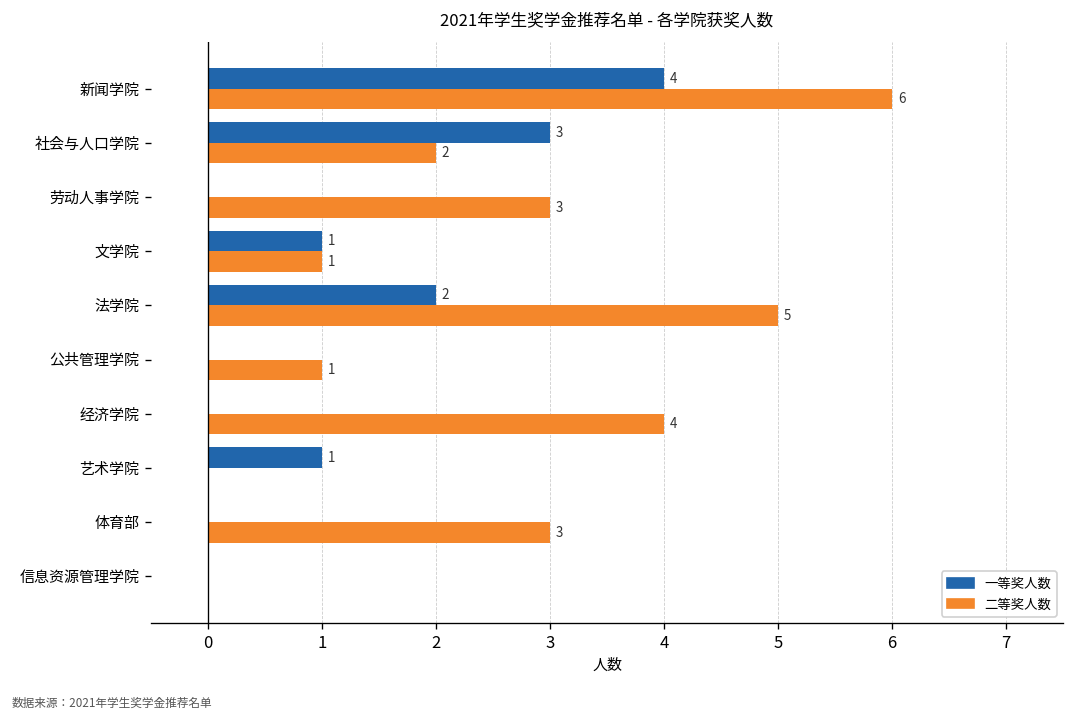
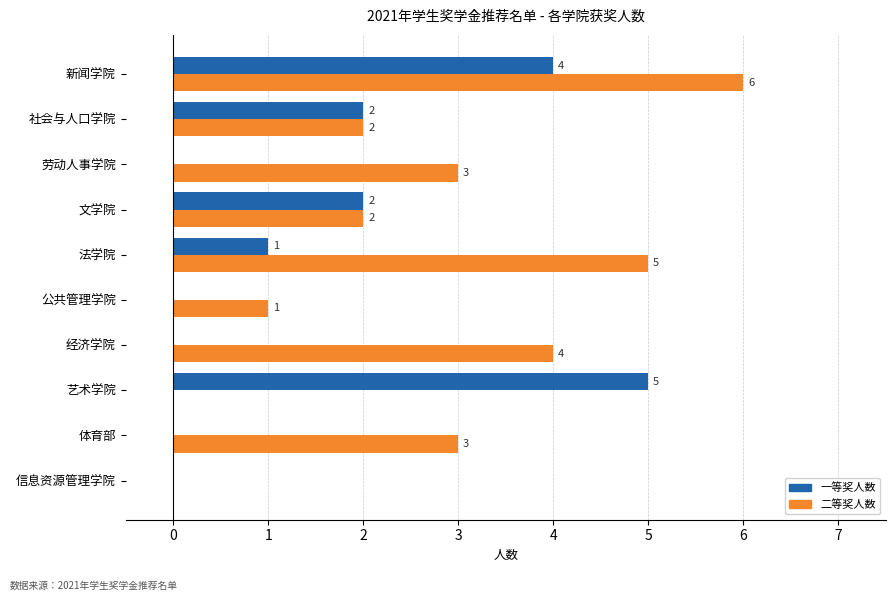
一等奖人数, 社会与人口学院: 3 -> 2
一等奖人数, 文学院: 1 -> 2
二等奖人数, 文学院: 1 -> 2
一等奖人数, 法学院: 2 -> 1
一等奖人数, 艺术学院: 1 -> 5
